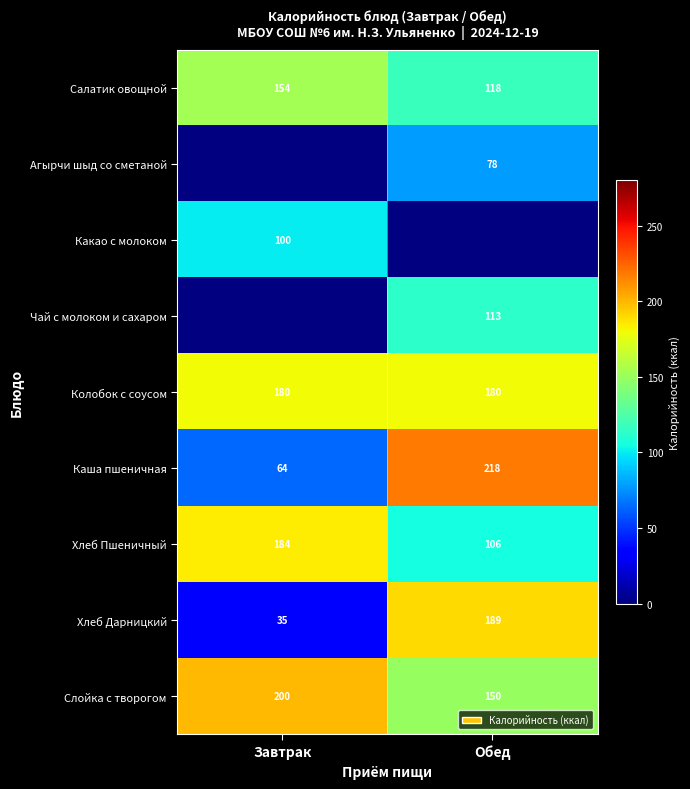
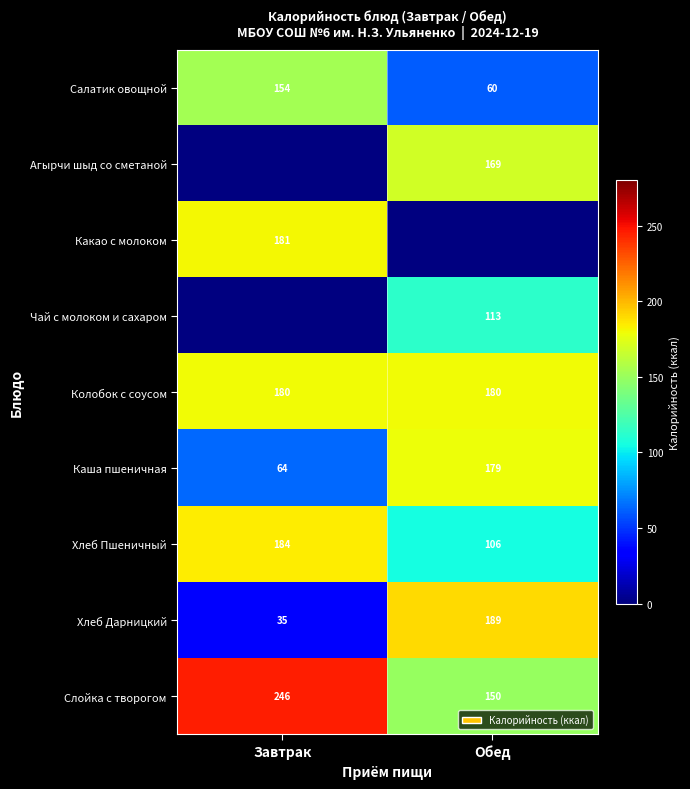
Салатик овощной, Обед: 118 -> 60
Агырчи шыд со сметаной, Обед: 78 -> 169
Какао с молоком, Завтрак: 100 -> 181
Каша пшеничная, Обед: 218 -> 179
Слойка с творогом, Завтрак: 200 -> 246
